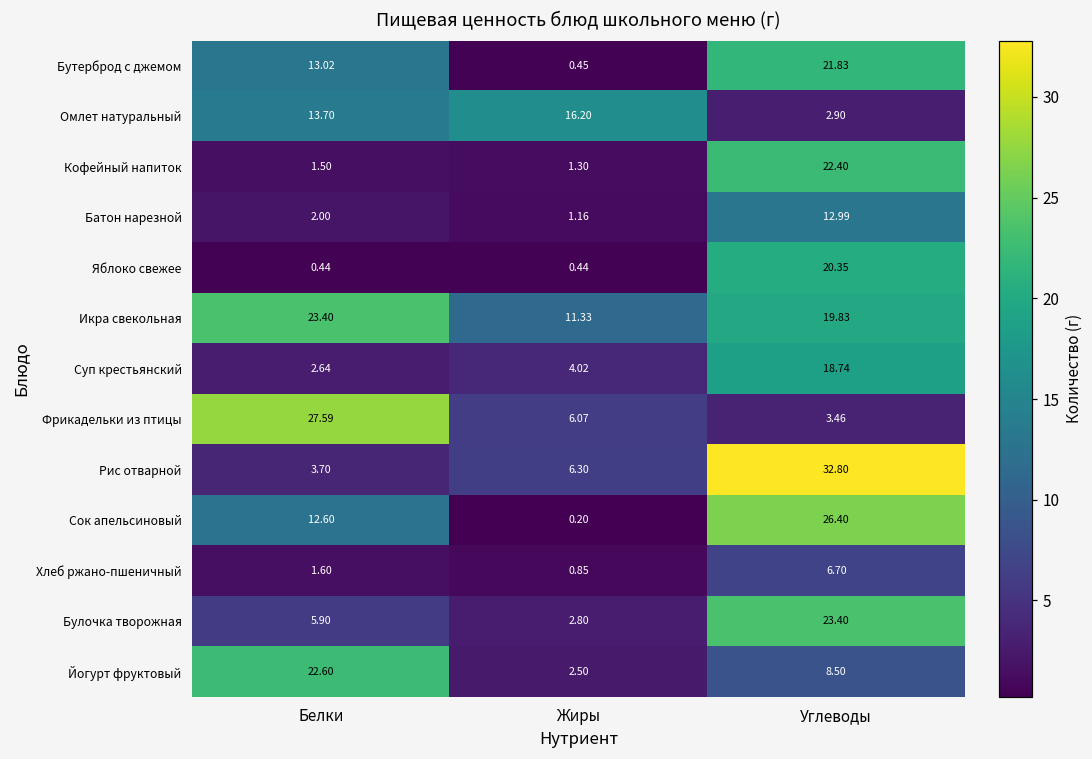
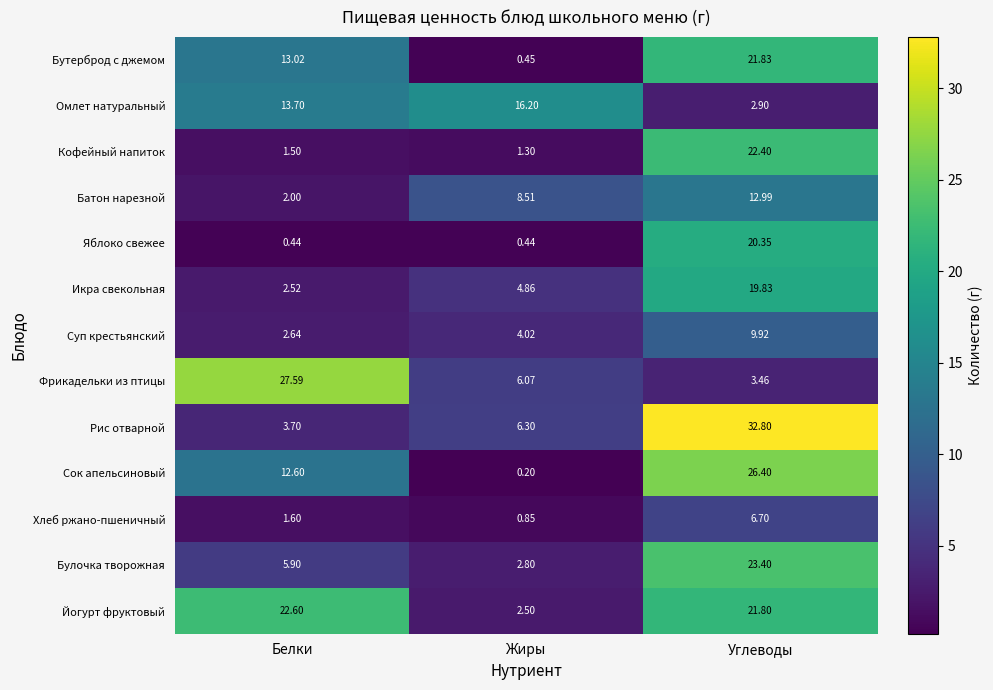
Батон нарезной, Жиры: 1.16 -> 8.51
Икра свекольная, Белки: 23.40 -> 2.52
Икра свекольная, Жиры: 11.33 -> 4.86
Суп крестьянский, Углеводы: 18.74 -> 9.92
Йогурт фруктовый, Углеводы: 8.50 -> 21.80
